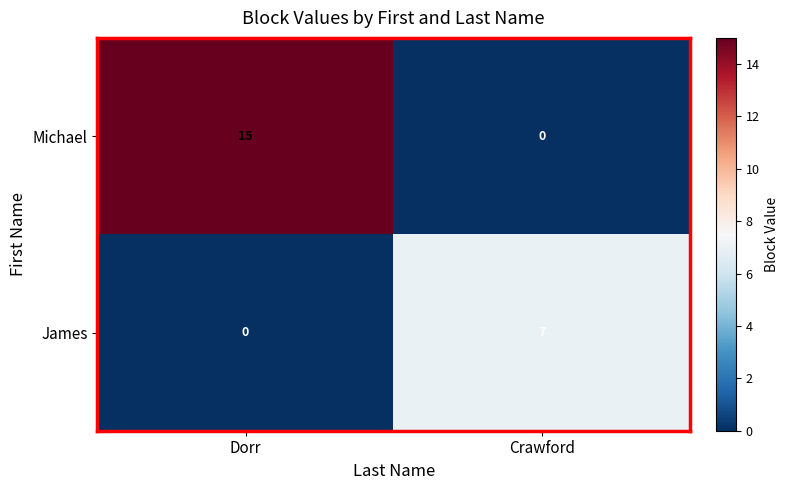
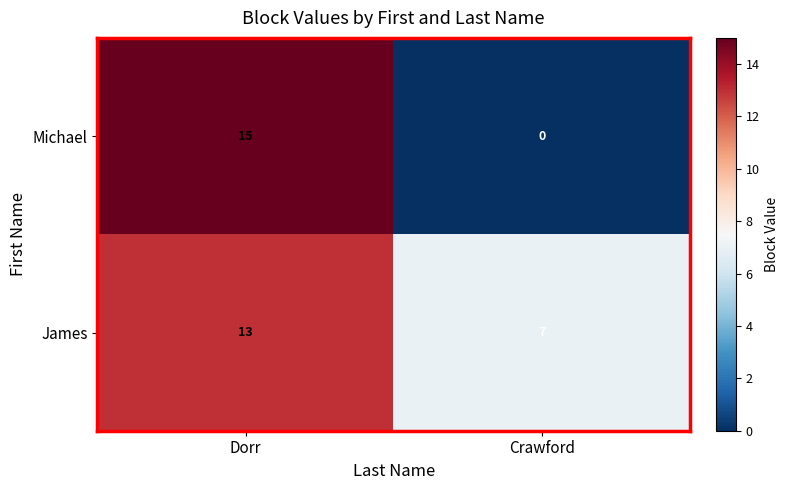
James, Dorr: 0 -> 13
